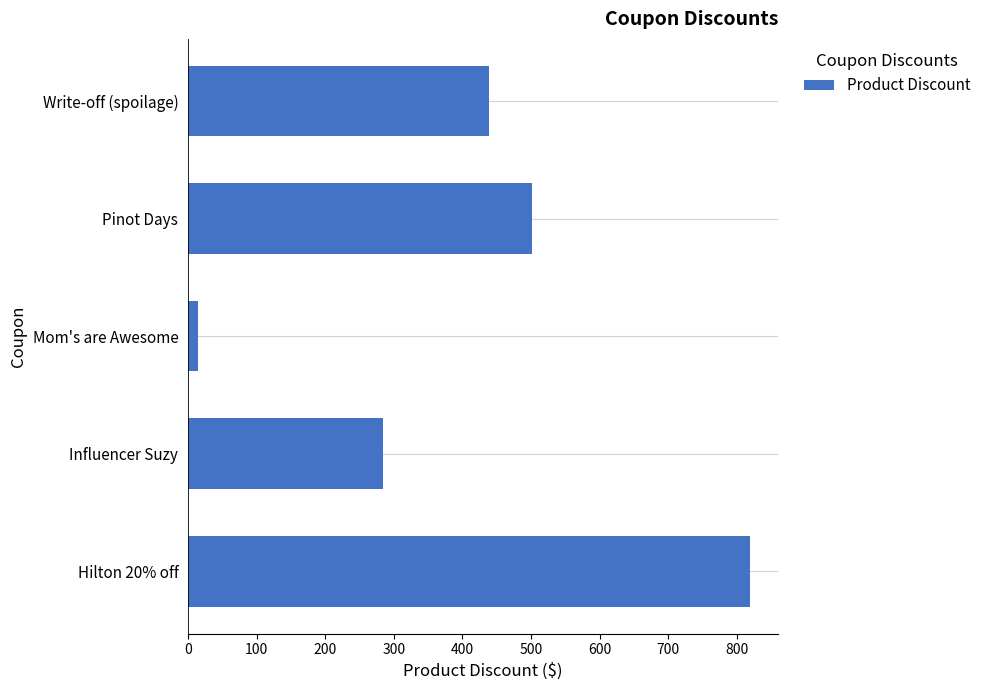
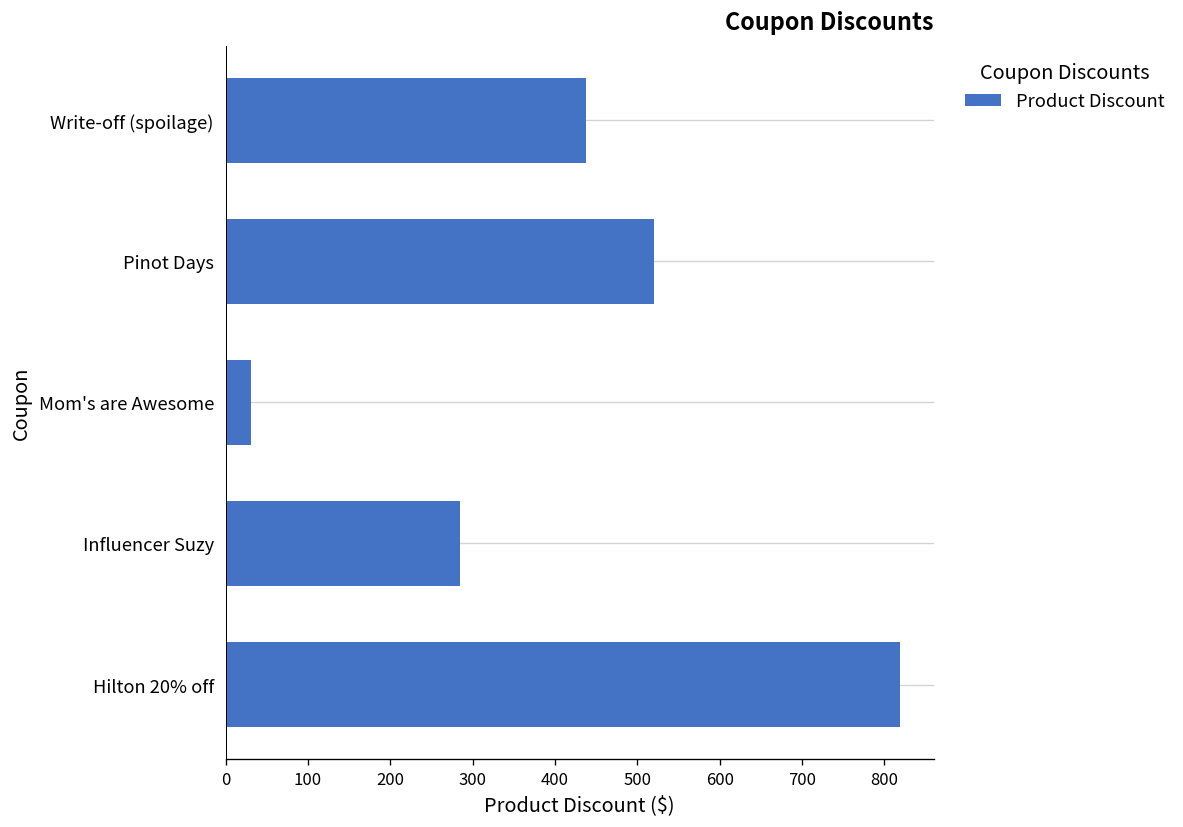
Pinot Days: 500 -> 520
Mom's are Awesome: 10 -> 30
